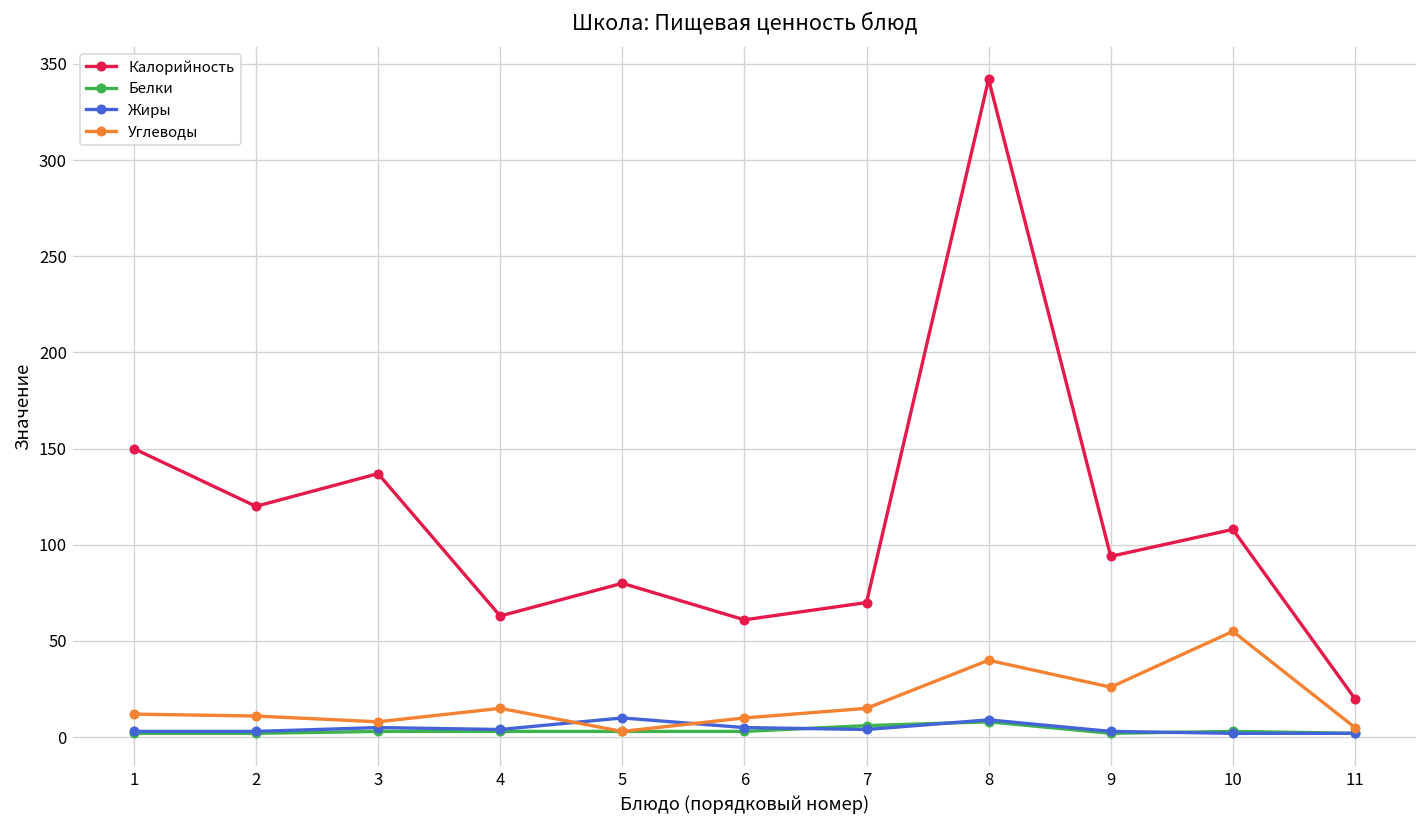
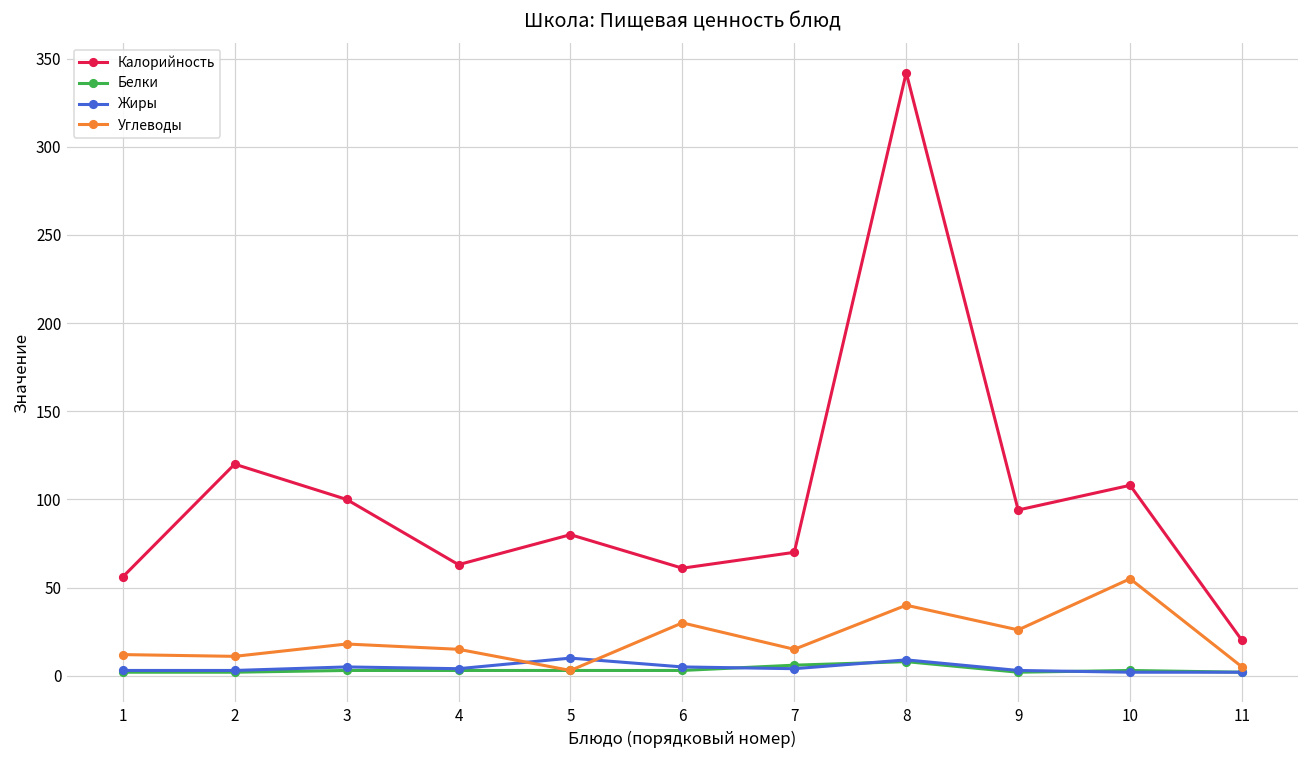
Калорийность, 1: 150 -> 56
Калорийность, 3: 137 -> 100
Углеводы, 3: 8 -> 18
Углеводы, 6: 10 -> 30
